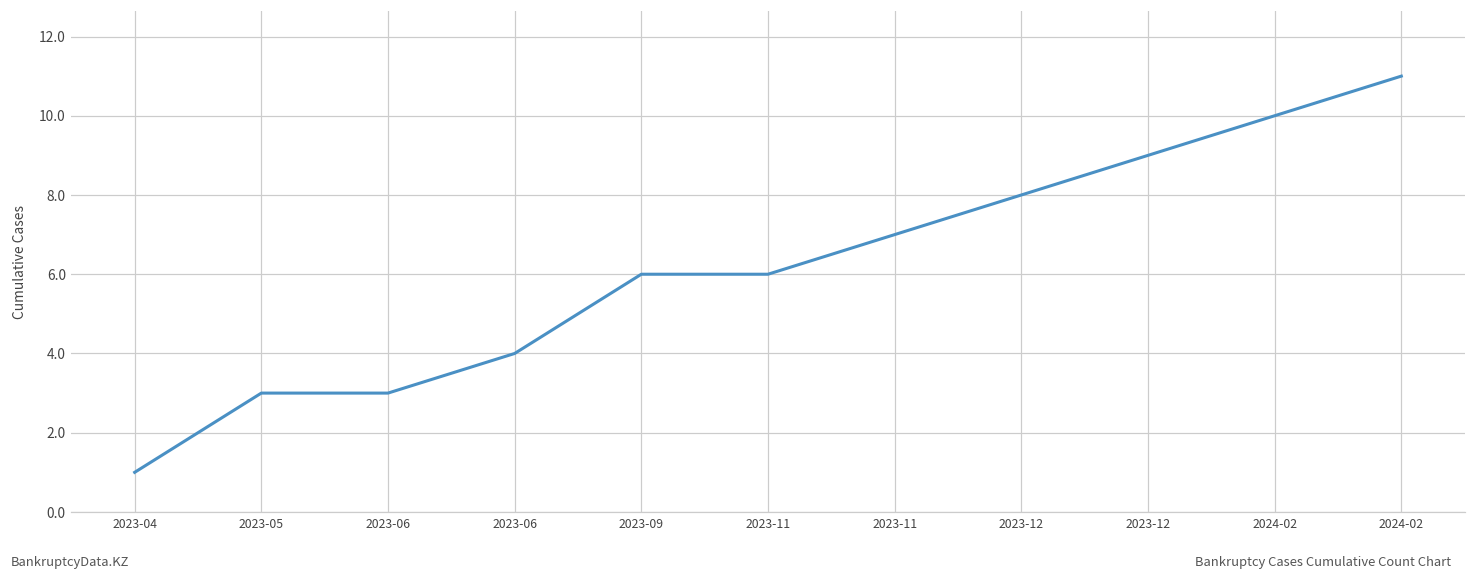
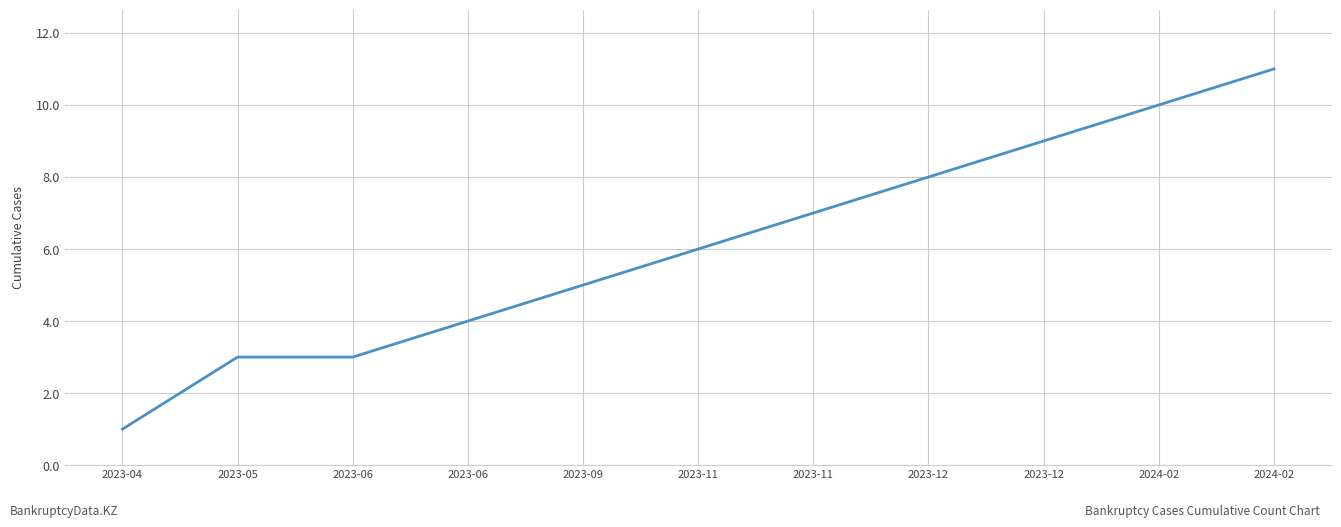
2023-09: 6 -> 5
